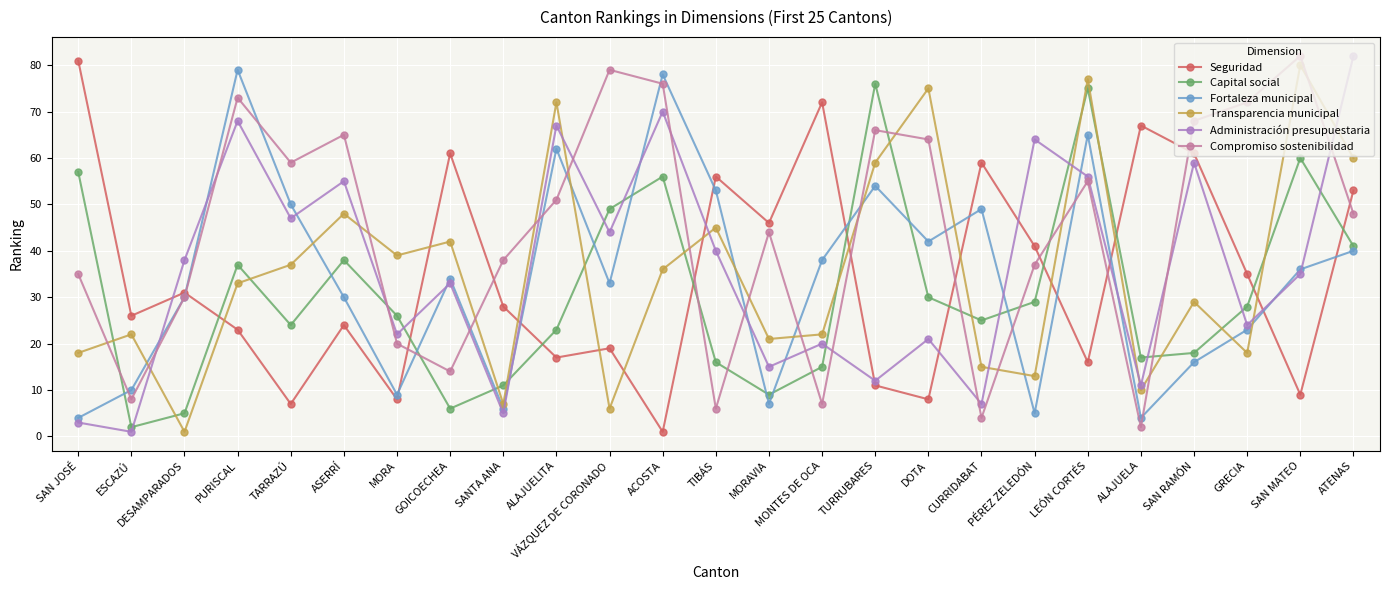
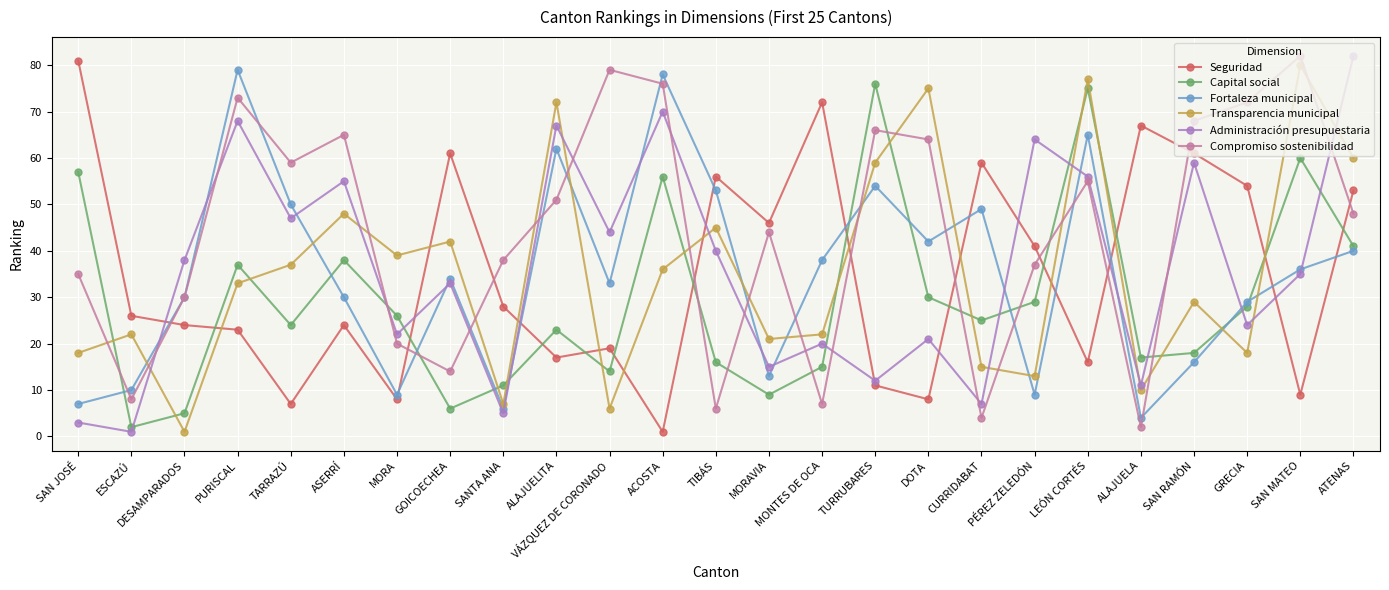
Fortaleza municipal, SAN JOSÉ: 4 -> 7
Seguridad, DESAMPARADOS: 31 -> 24
Capital social, VÁZQUEZ DE CORONADO: 49 -> 14
Fortaleza municipal, MORAVIA: 7 -> 13
Fortaleza municipal, PÉREZ ZELEDÓN: 5 -> 9
Seguridad, GRECIA: 35 -> 54
Fortaleza municipal, GRECIA: 23 -> 29
